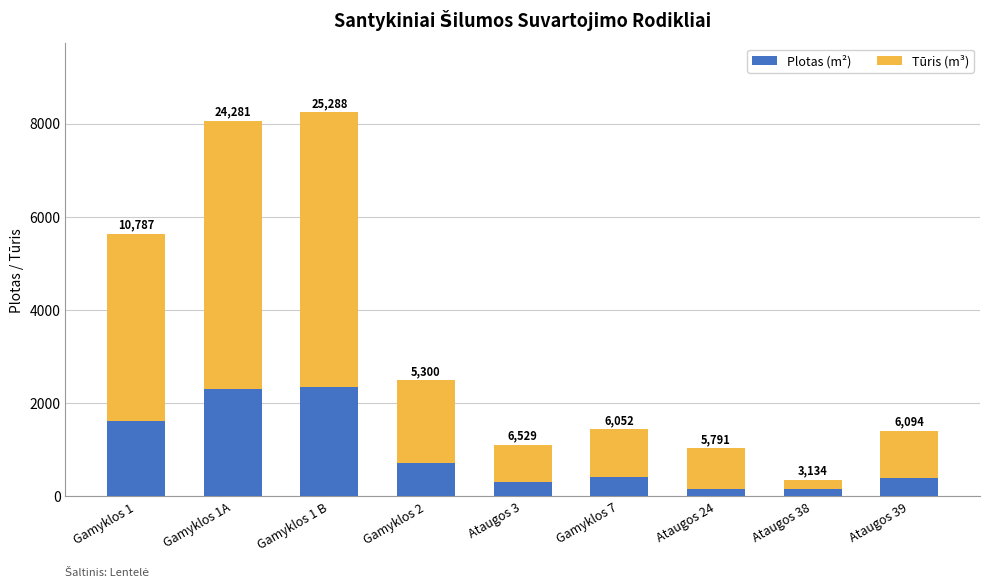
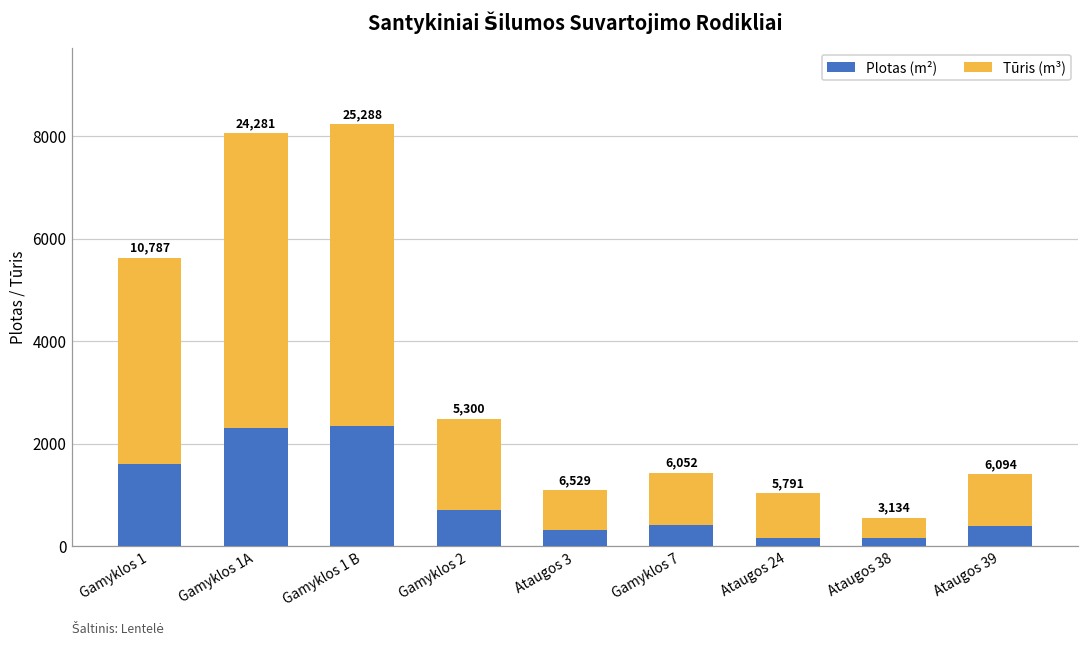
Tūris (m³), Ataugos 38: 200 -> 400
